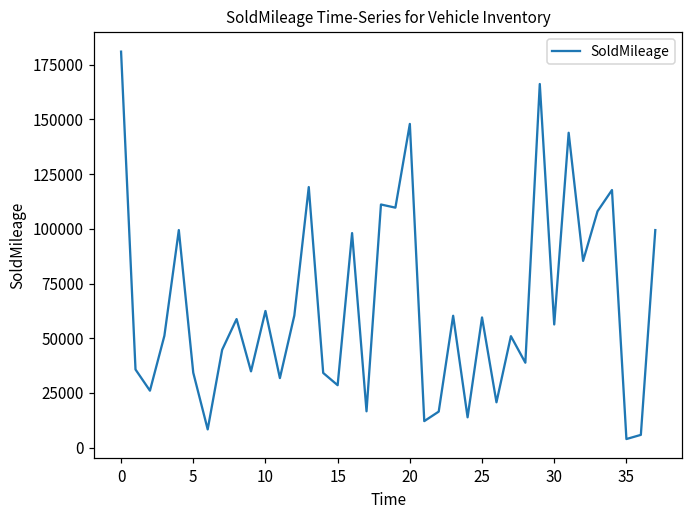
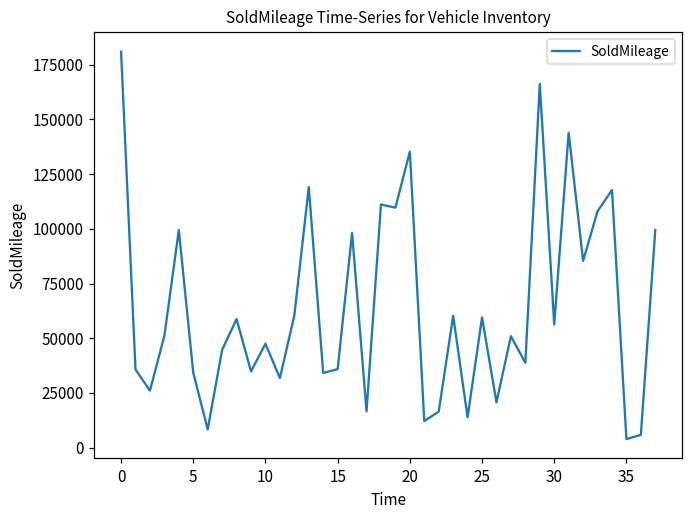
10: 62000 -> 47000
15: 29000 -> 36000
20: 148000 -> 135000
